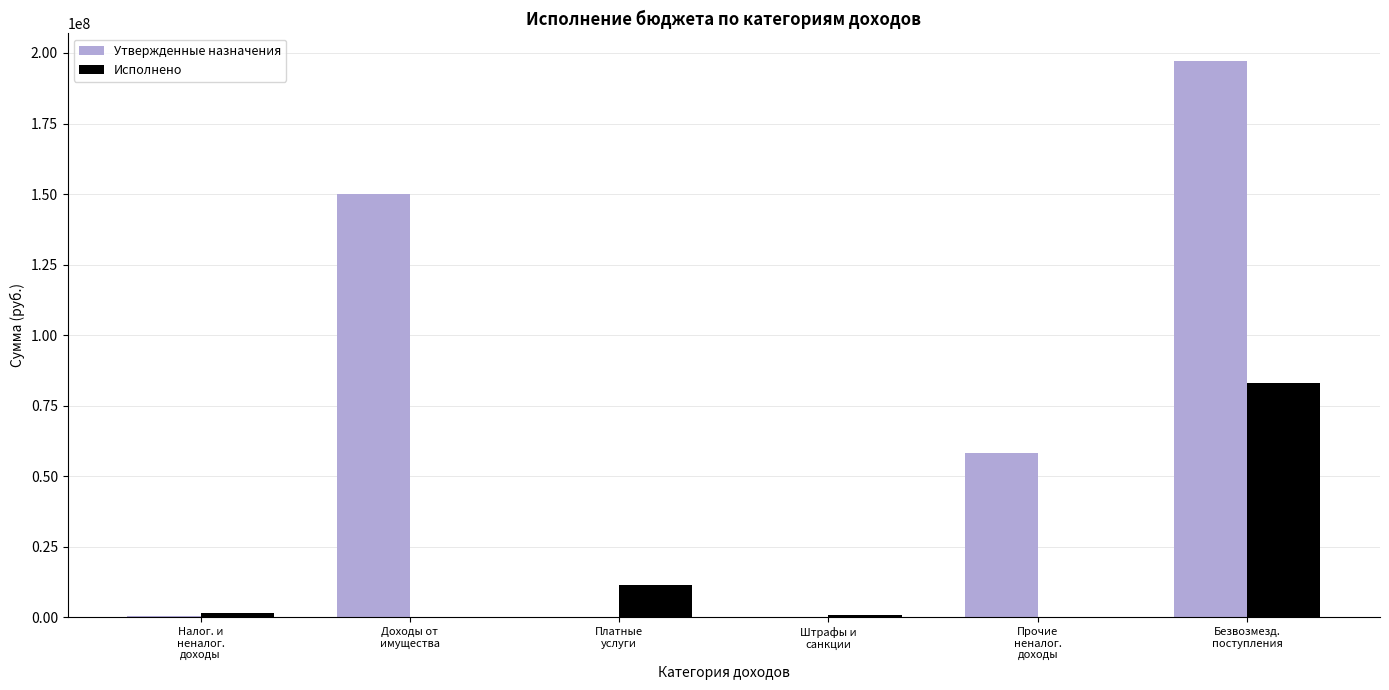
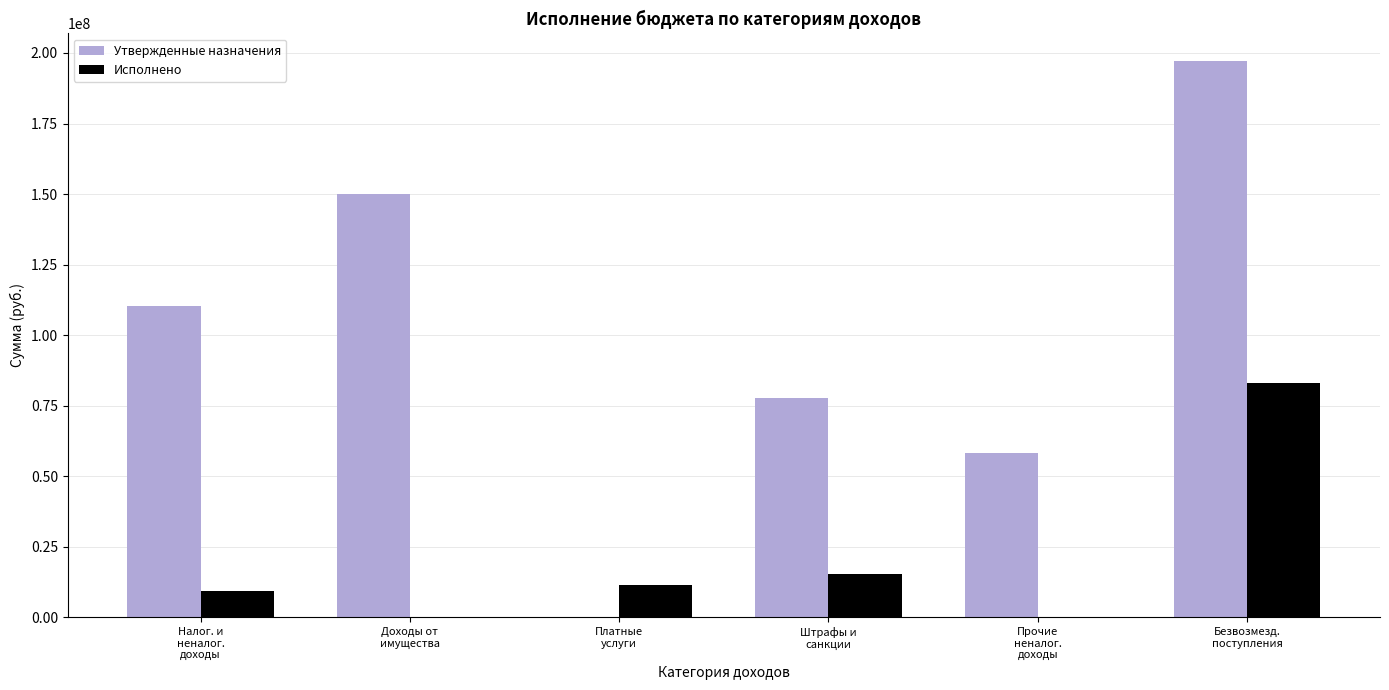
Утвержденные назначения, Налог. и неналог. доходы: 1000000 -> 110000000
Исполнено, Налог. и неналог. доходы: 1000000 -> 9000000
Утвержденные назначения, Штрафы и санкции: 0 -> 78000000
Исполнено, Штрафы и санкции: 1000000 -> 15000000
